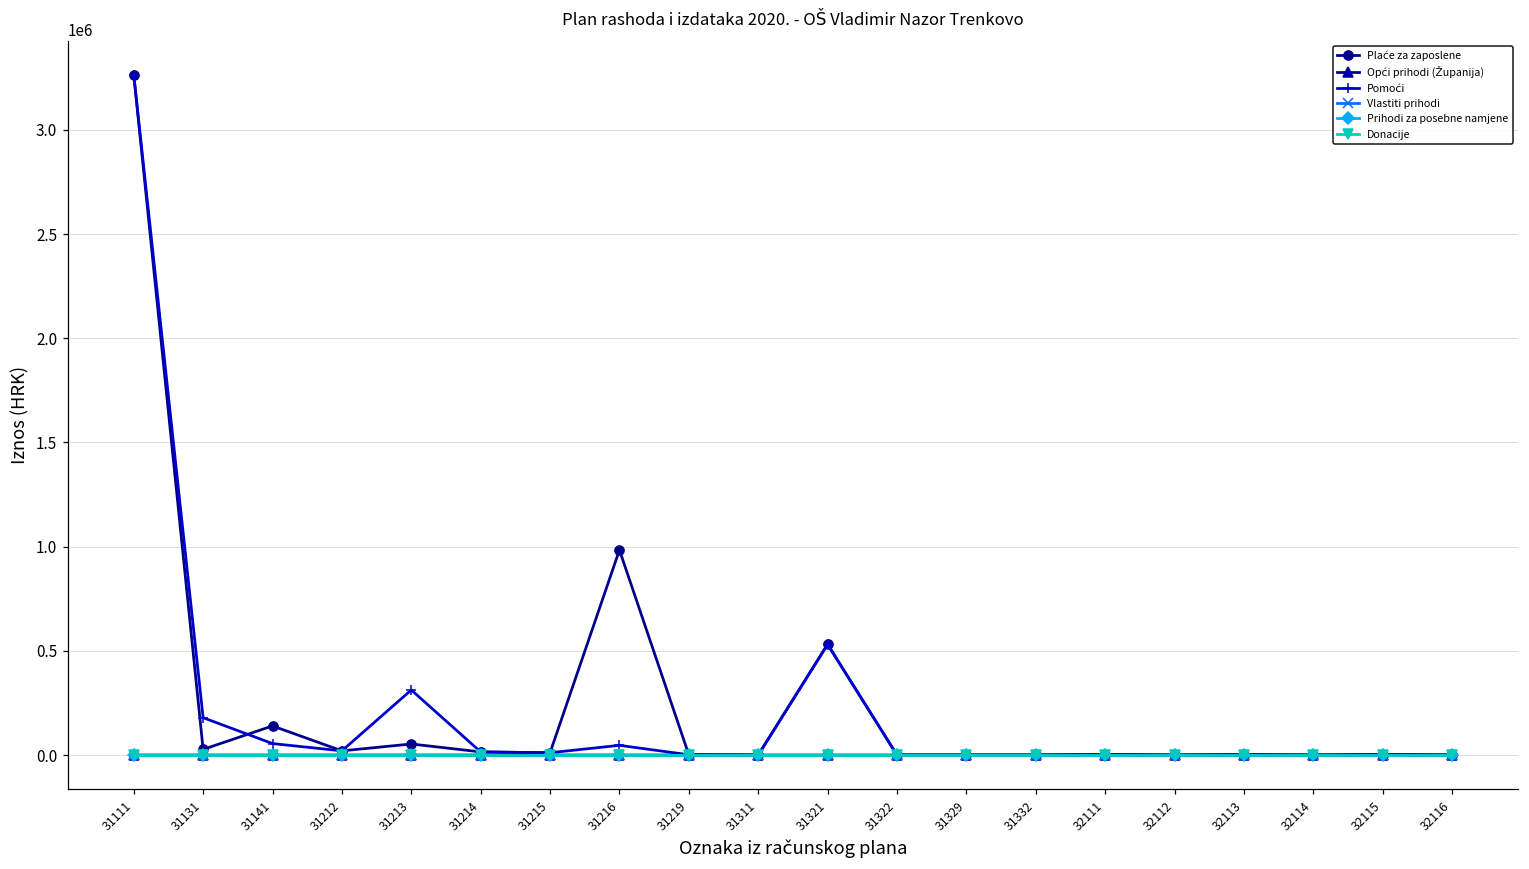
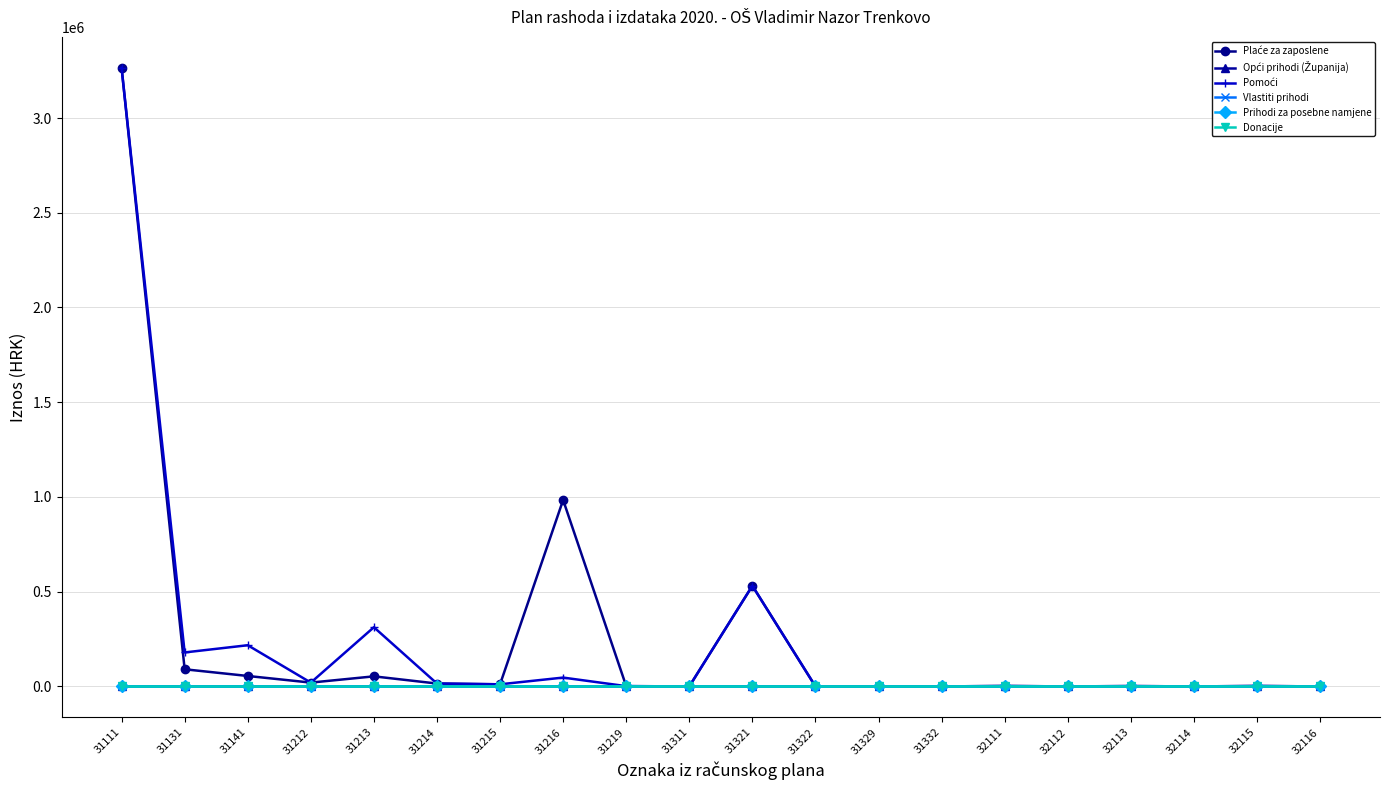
Plaće za zaposlene, 31131: 30000 -> 90000
Plaće za zaposlene, 31141: 140000 -> 60000
Pomoći, 31141: 60000 -> 220000
